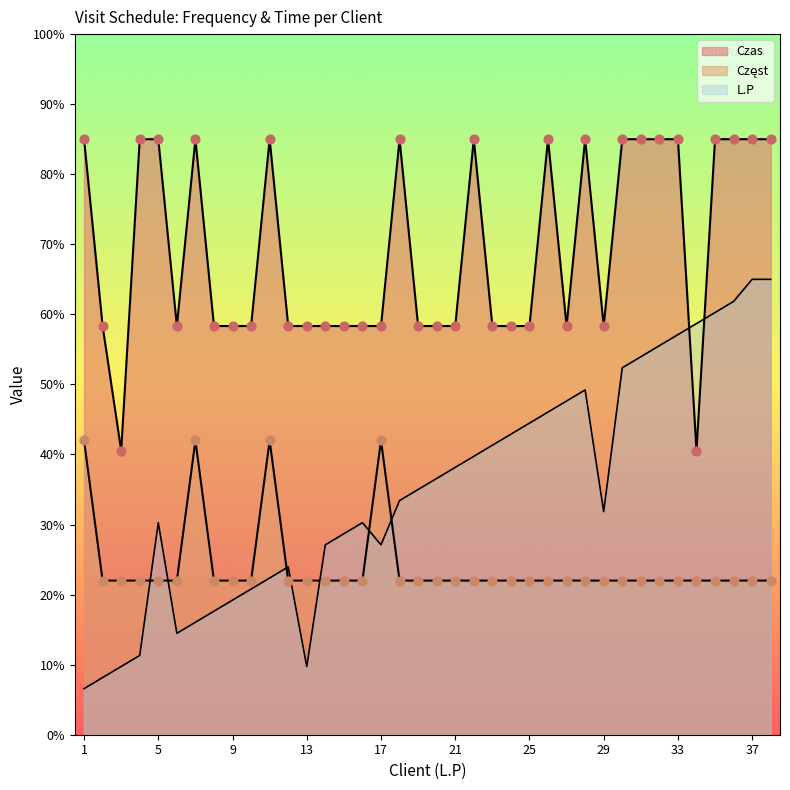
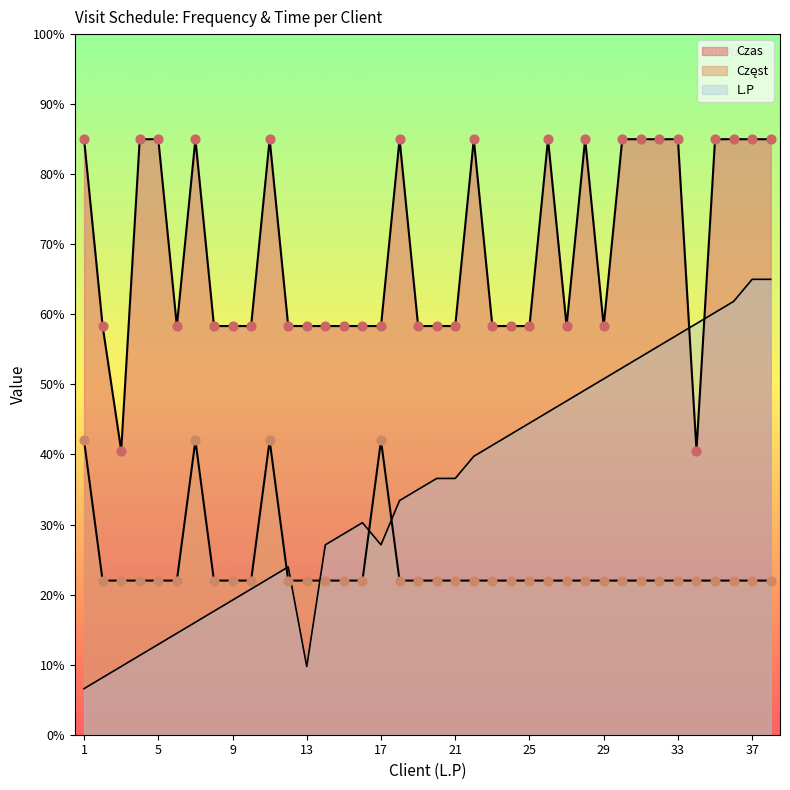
L.P, 5: 30% -> 13%
L.P, 21: 38% -> 37%
L.P, 29: 32% -> 51%
